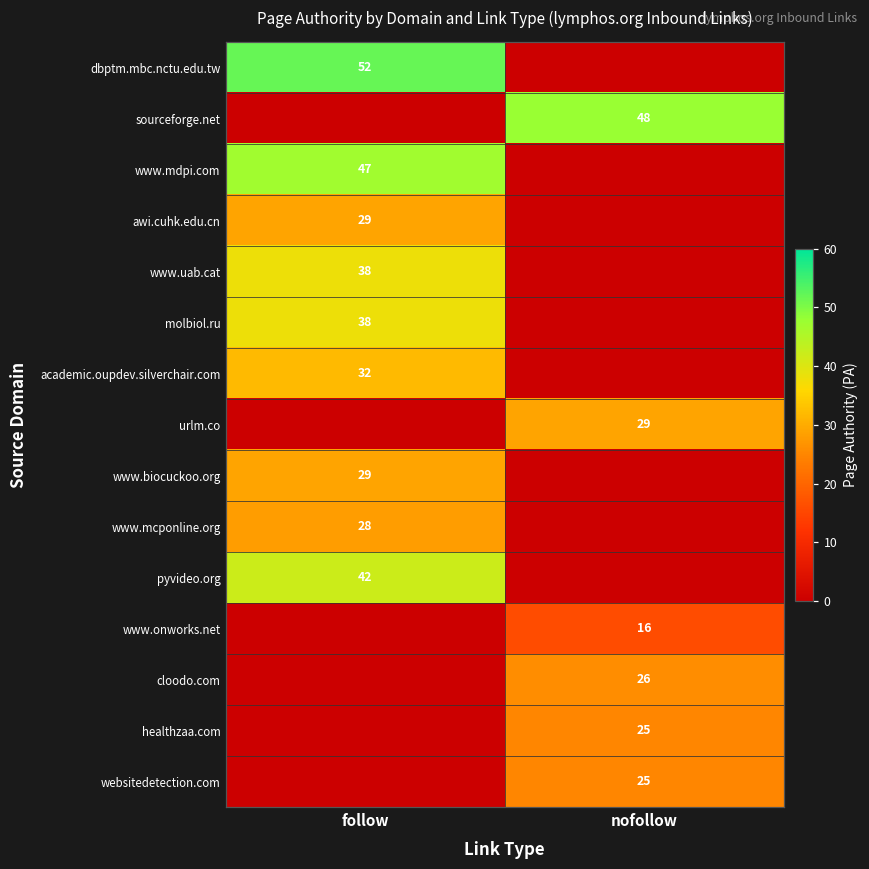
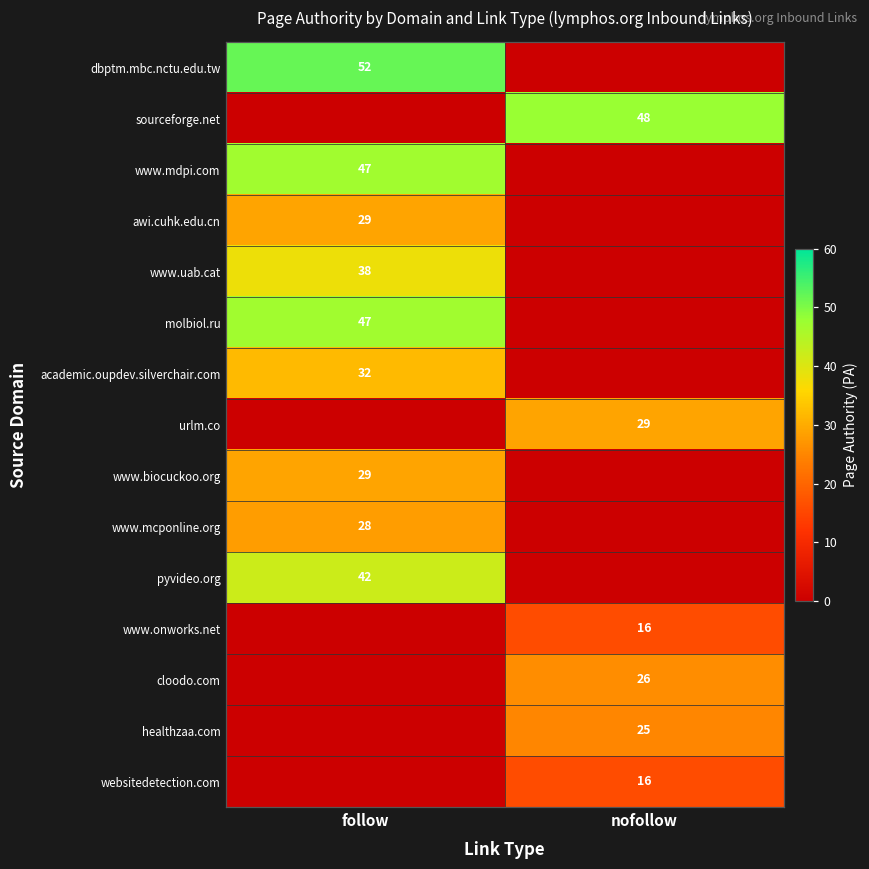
molbiol.ru, follow: 38 -> 47
websitedetection.com, nofollow: 25 -> 16
